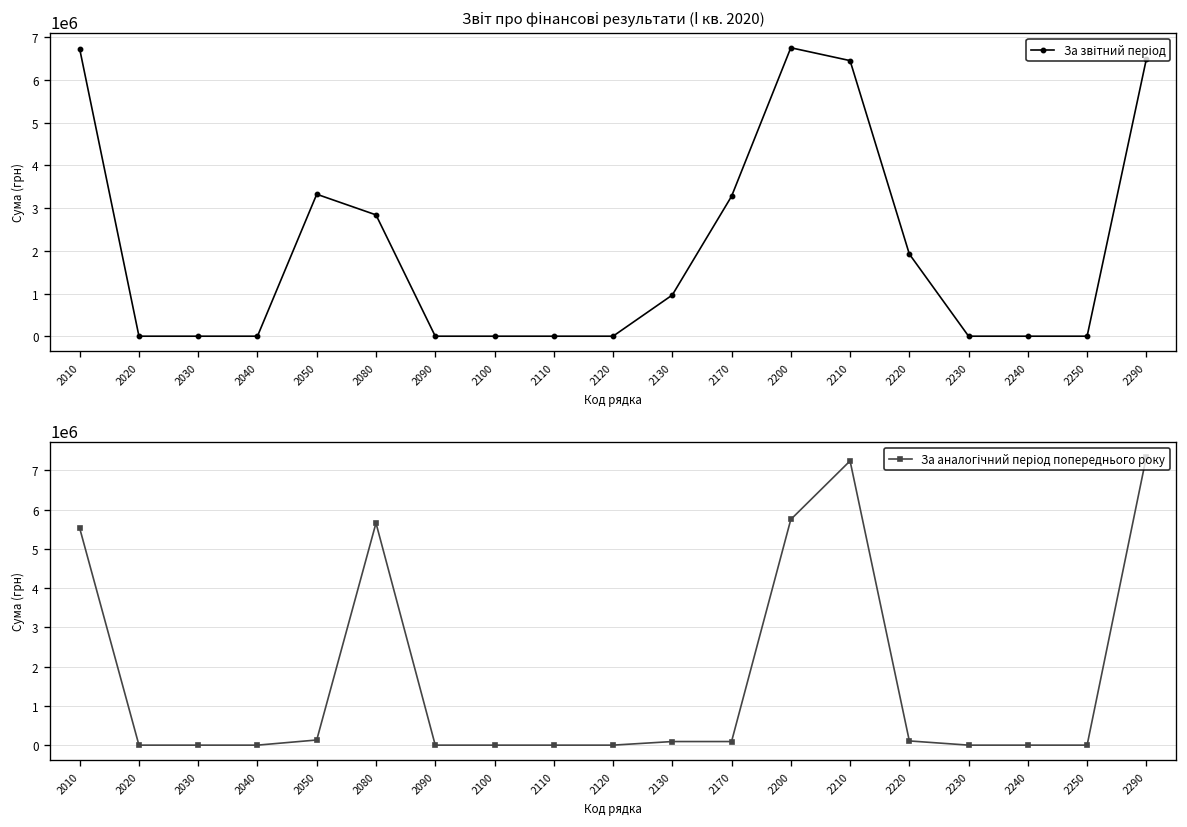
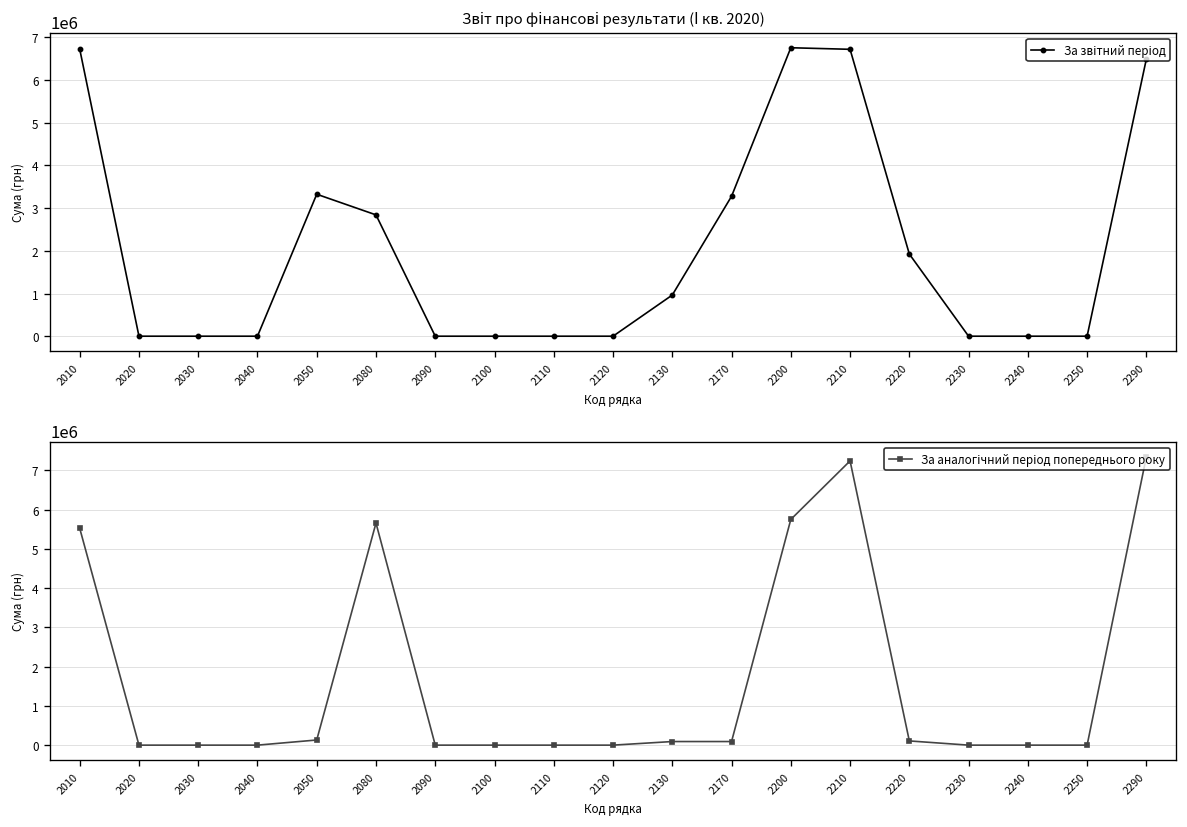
Звіт про фінансові результати (І кв. 2020), 2210: 6500000 -> 6700000
